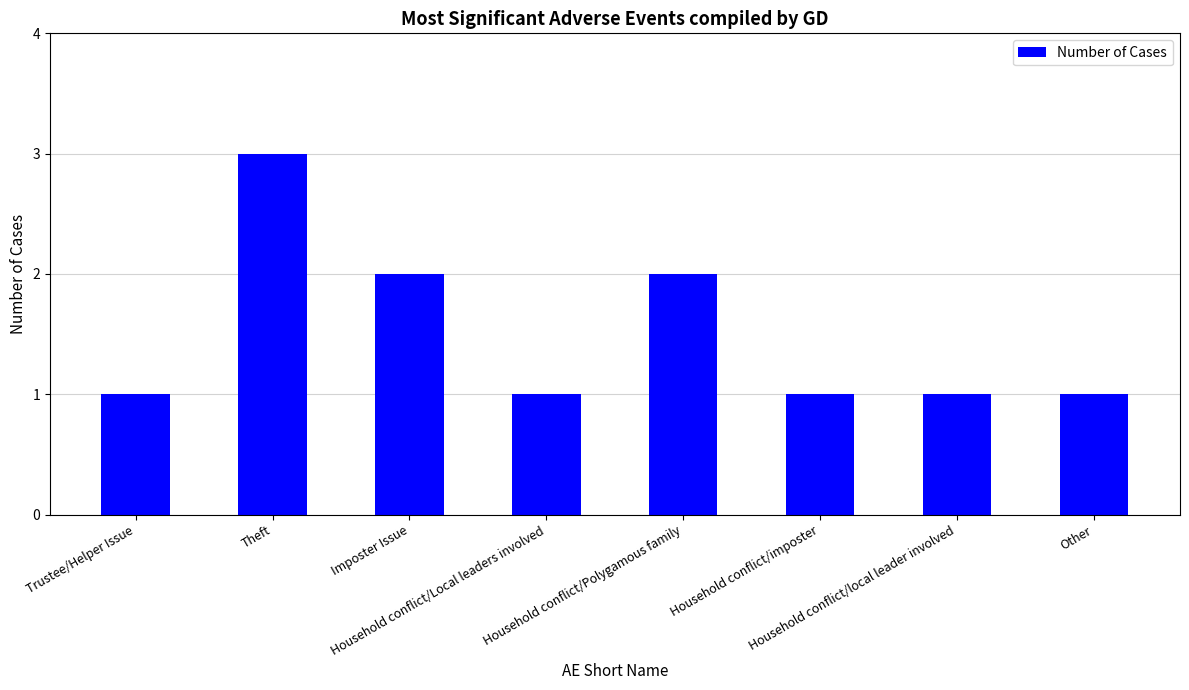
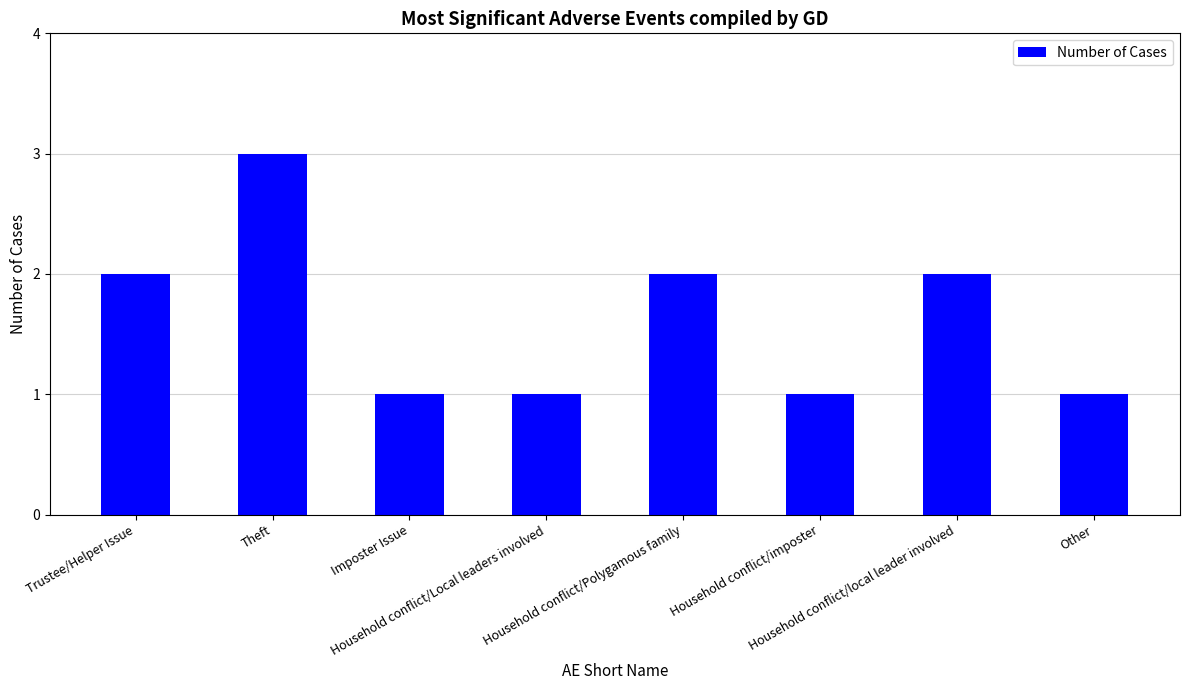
Trustee/Helper Issue: 1 -> 2
Imposter Issue: 2 -> 1
Household conflict/local leader involved: 1 -> 2
